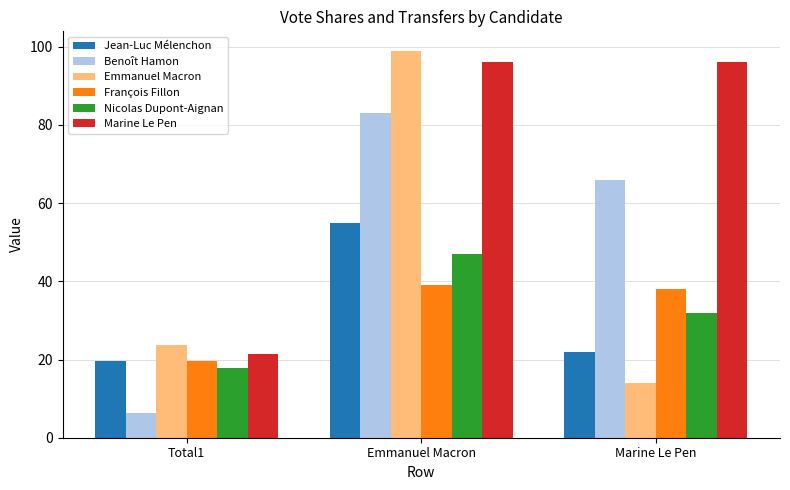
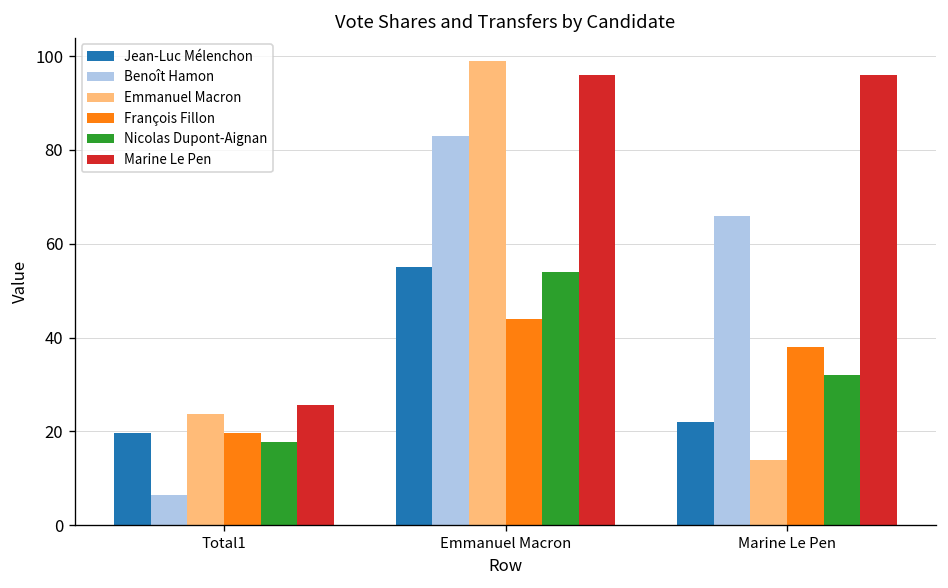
Marine Le Pen, Total1: 22 -> 26
François Fillon, Emmanuel Macron: 39 -> 44
Nicolas Dupont-Aignan, Emmanuel Macron: 47 -> 54
